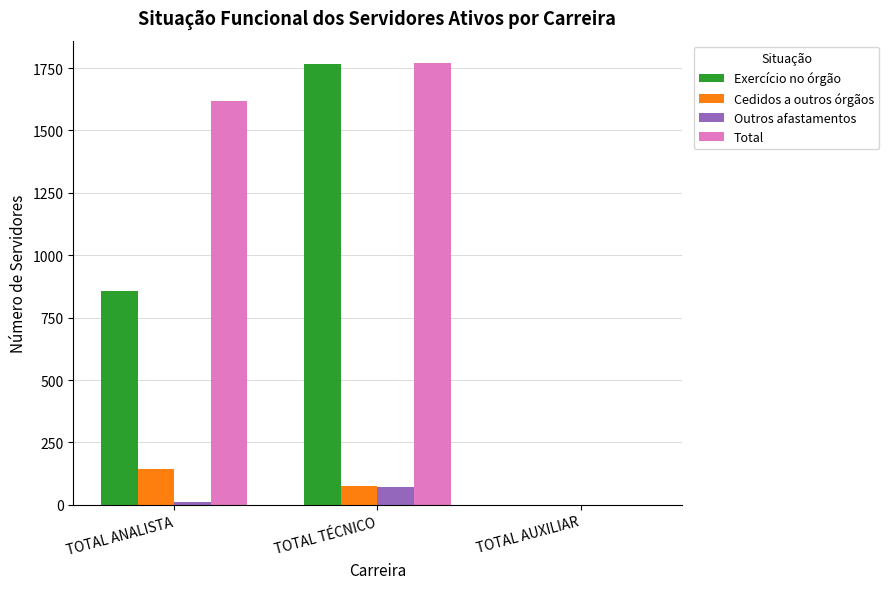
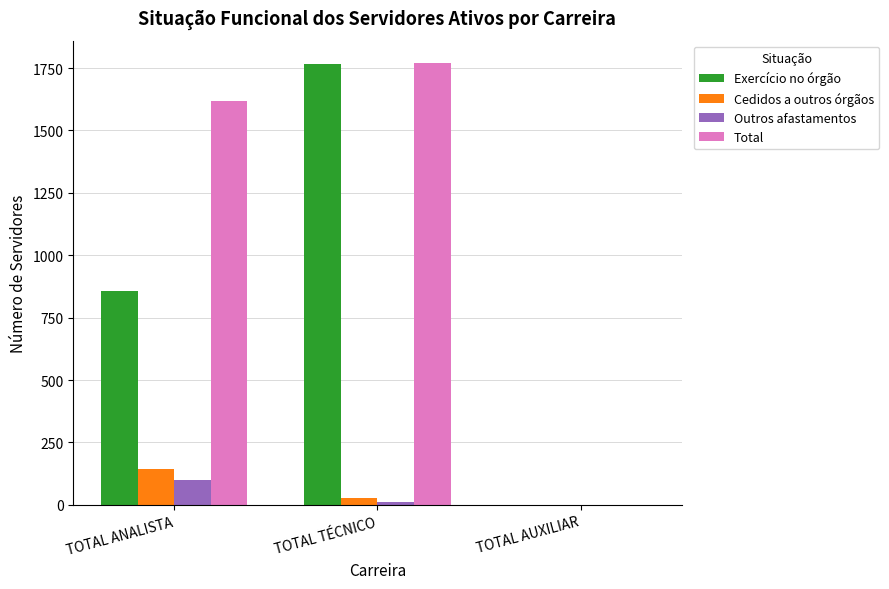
Outros afastamentos, TOTAL ANALISTA: 10 -> 100
Cedidos a outros órgãos, TOTAL TÉCNICO: 80 -> 30
Outros afastamentos, TOTAL TÉCNICO: 70 -> 10
